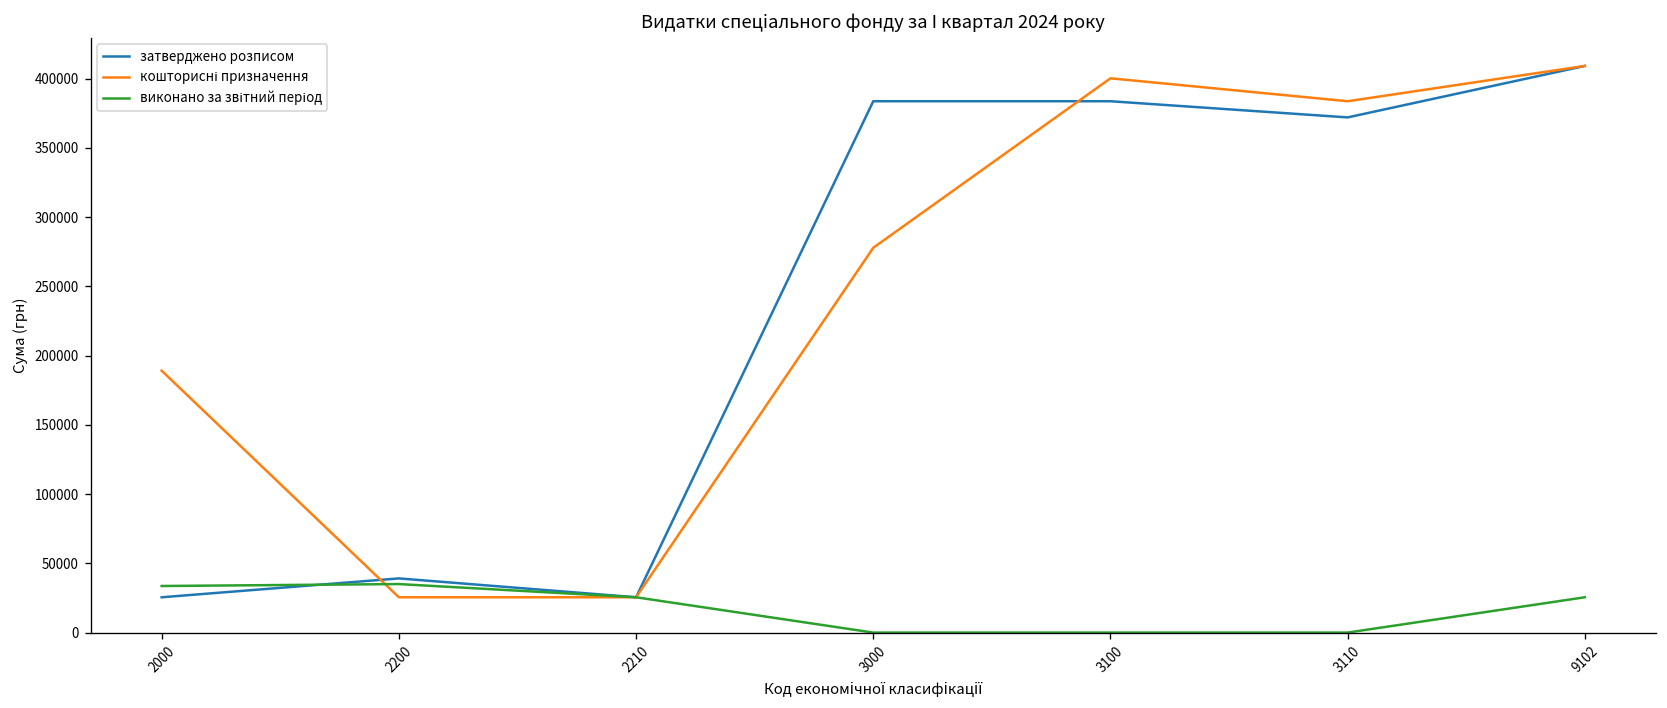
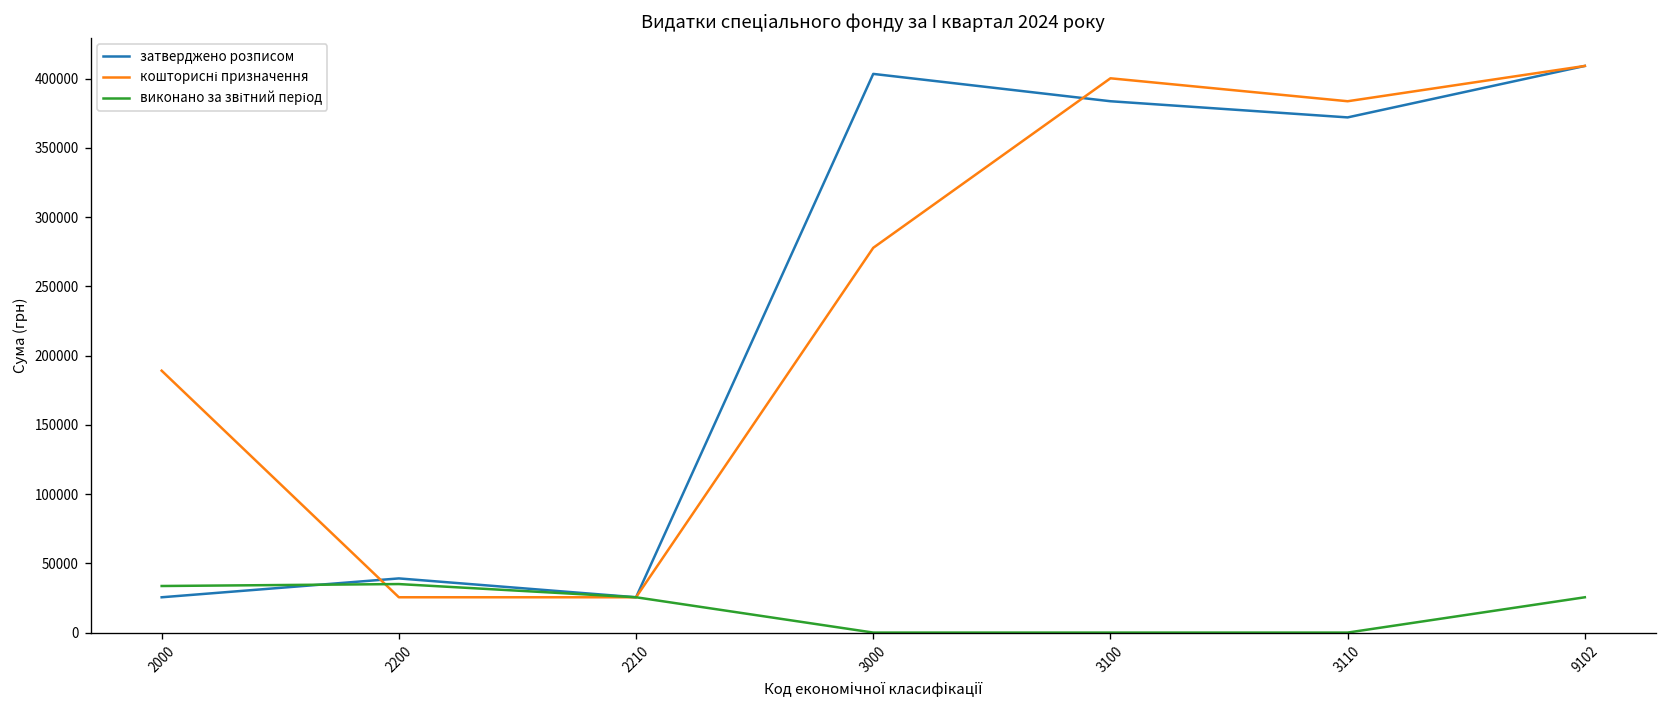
затверджено розписом, 3000: 384000 -> 403000
